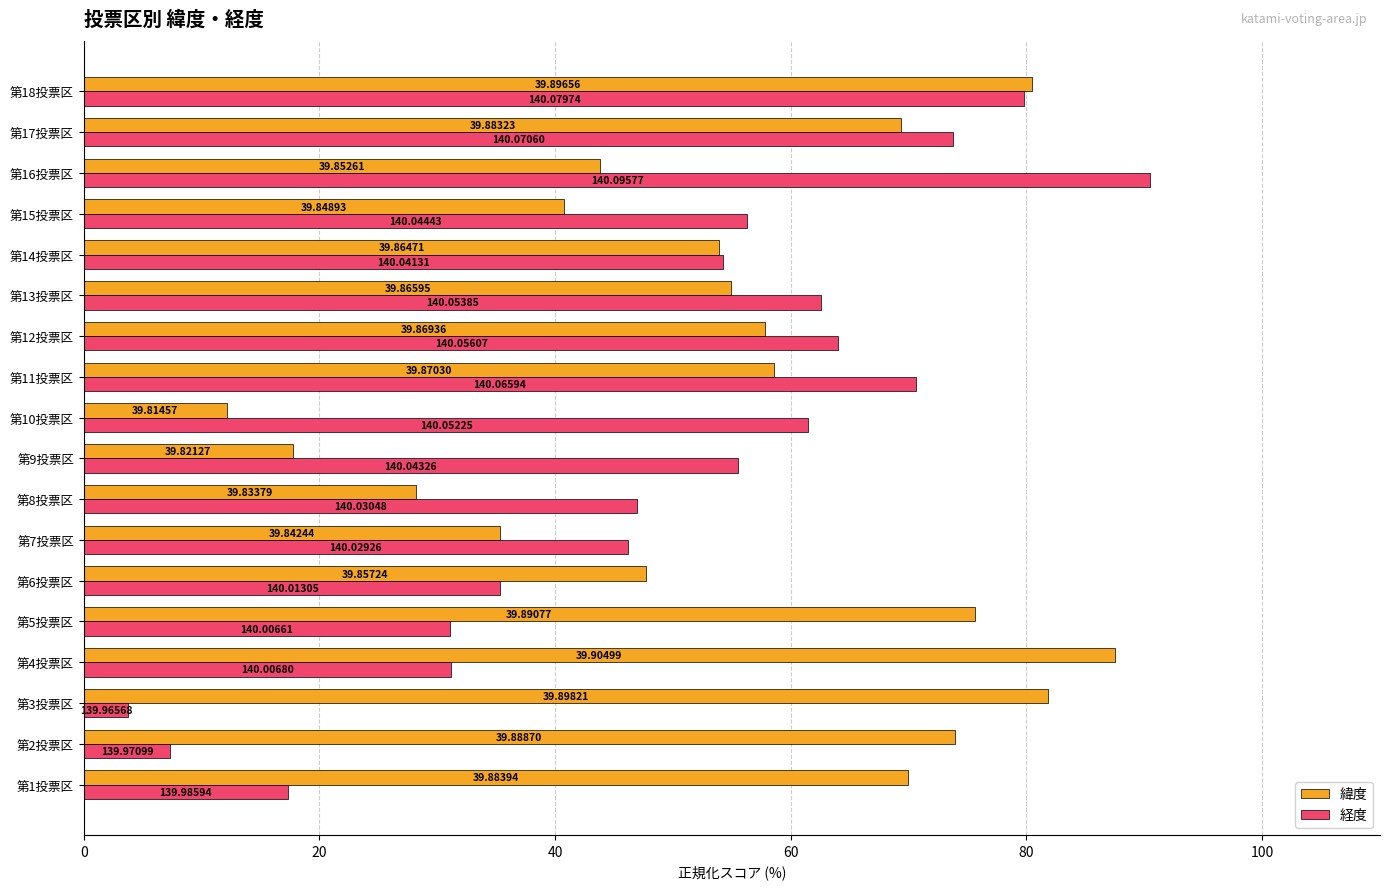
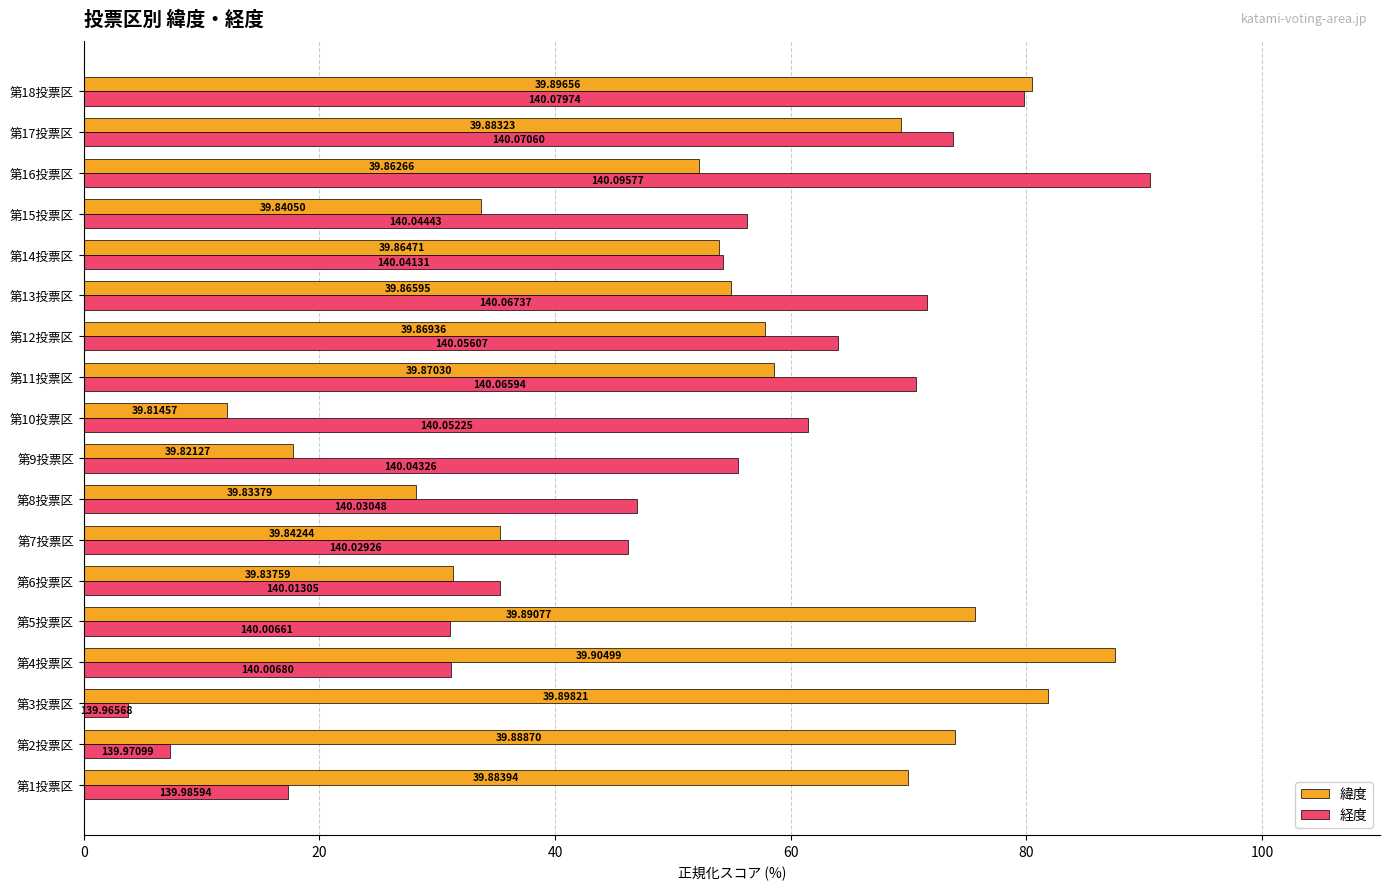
緯度, 第16投票区: 39.85261 -> 39.86266
緯度, 第15投票区: 39.84893 -> 39.84050
経度, 第13投票区: 140.05385 -> 140.06737
緯度, 第6投票区: 39.85724 -> 39.83759
